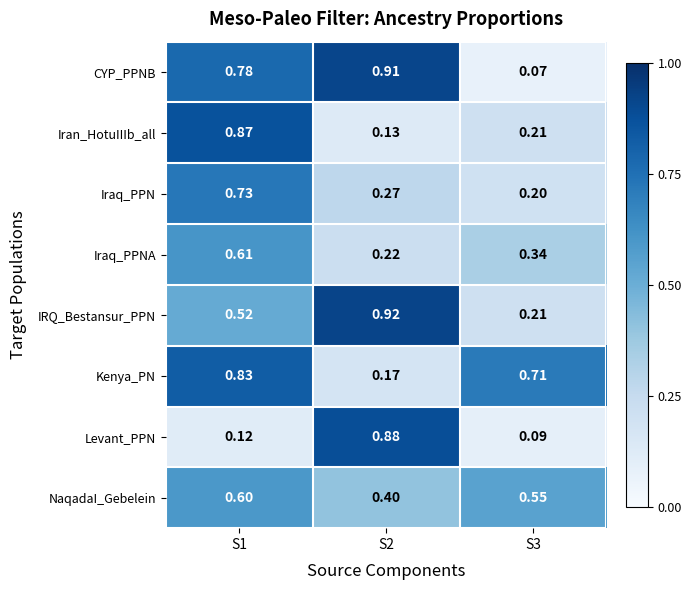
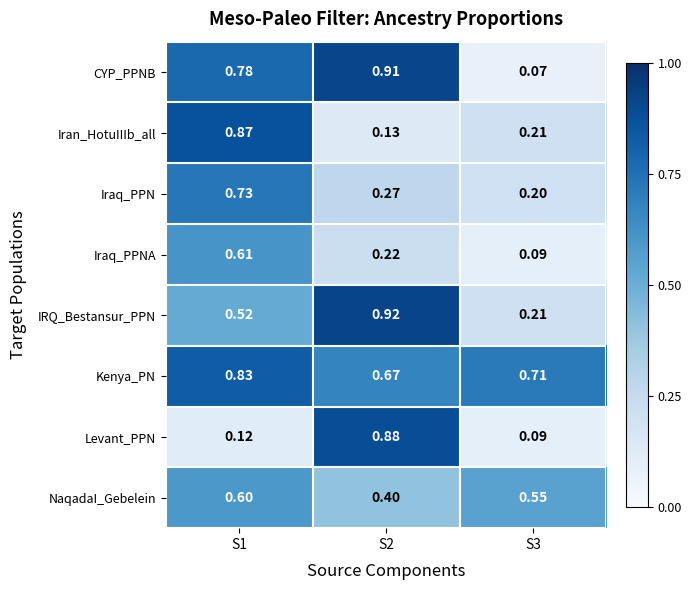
Iraq_PPNA, S3: 0.34 -> 0.09
Kenya_PN, S2: 0.17 -> 0.67
